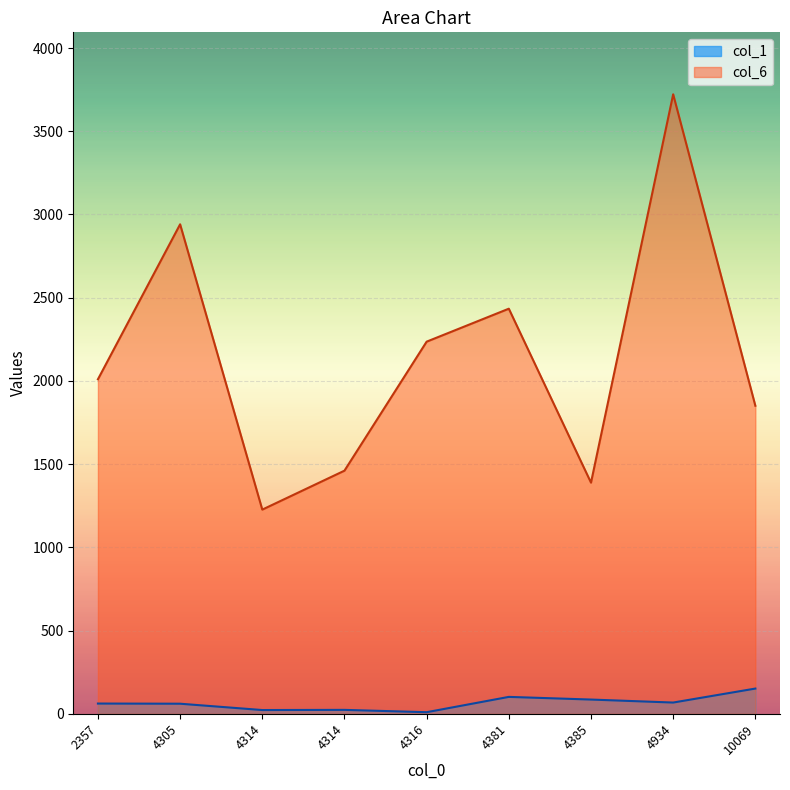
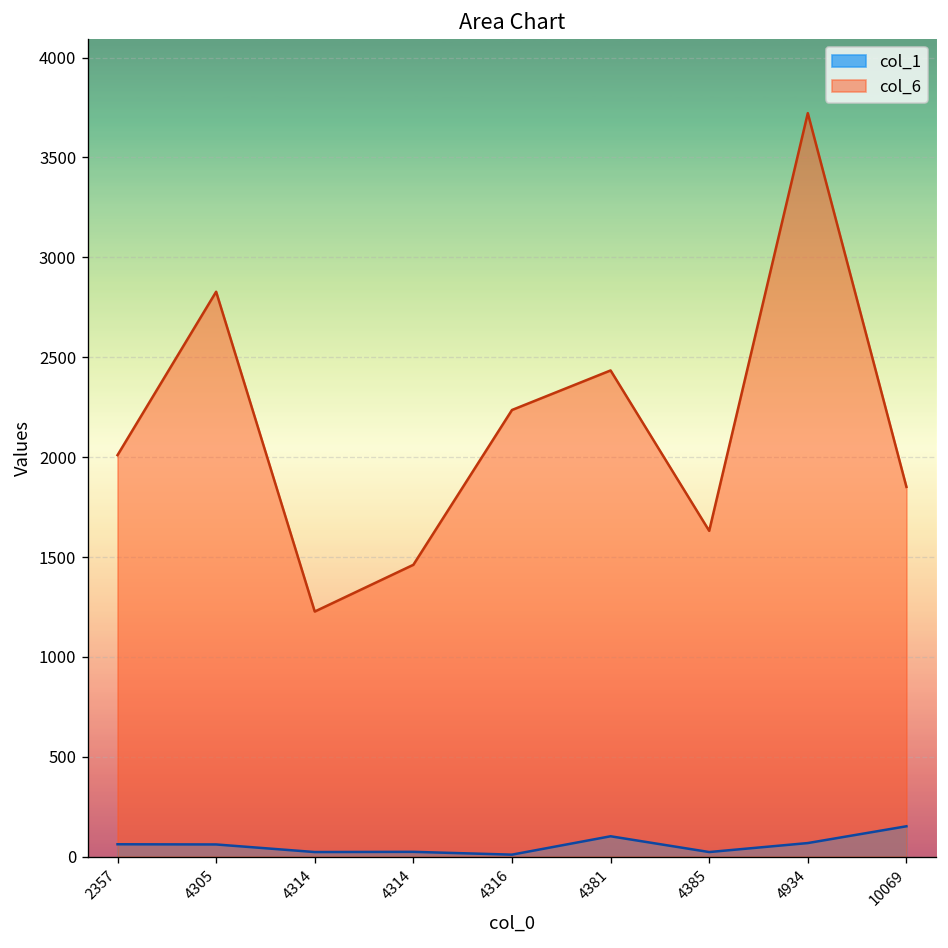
col_6, 4305: 2940 -> 2830
col_1, 4385: 90 -> 20
col_6, 4385: 1390 -> 1630
